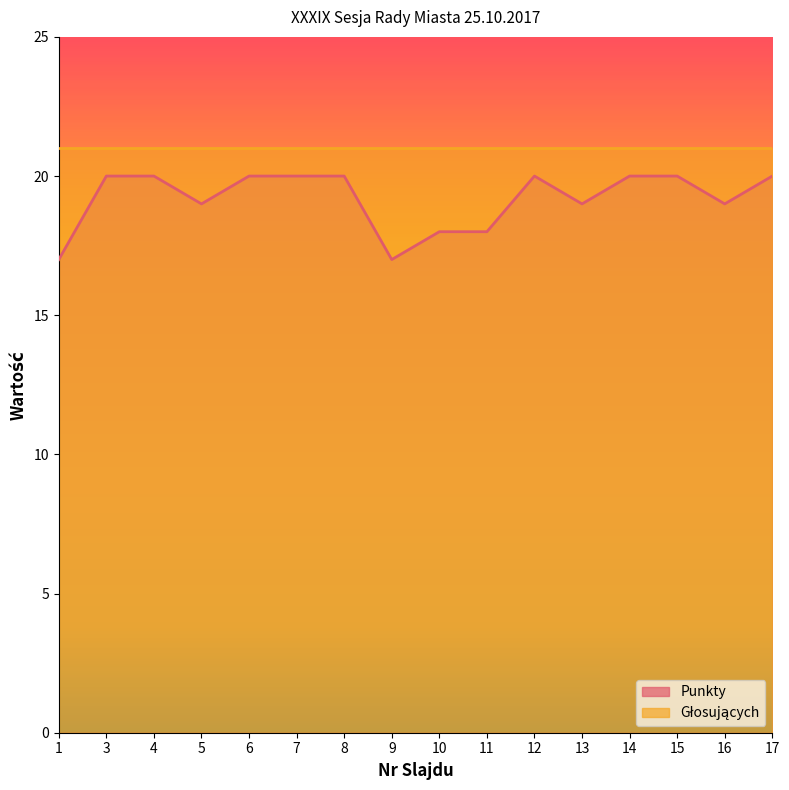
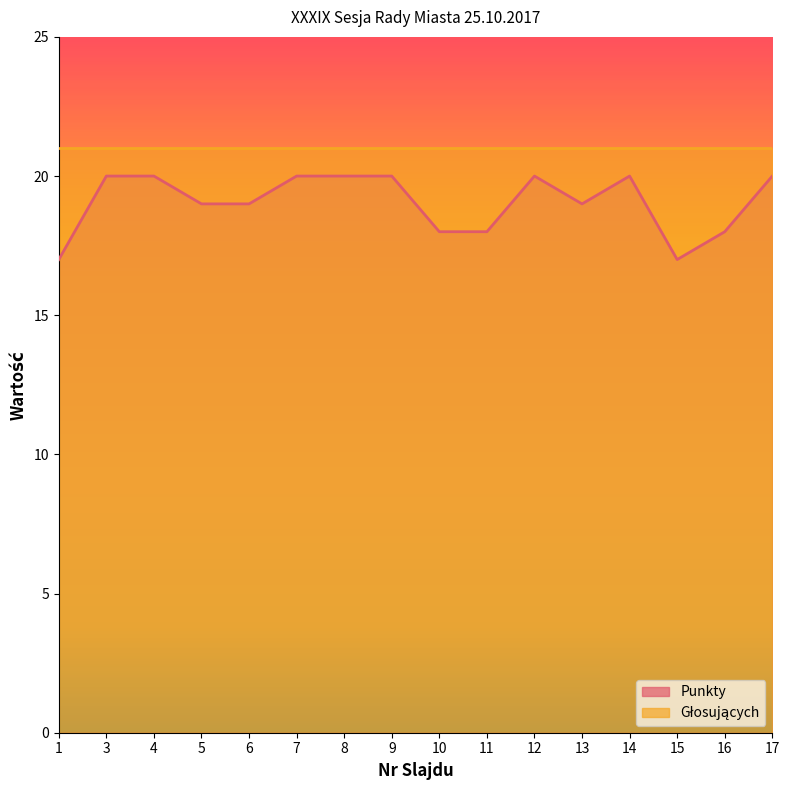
Punkty, 6: 20 -> 19
Punkty, 9: 17 -> 20
Punkty, 15: 20 -> 17
Punkty, 16: 19 -> 18
